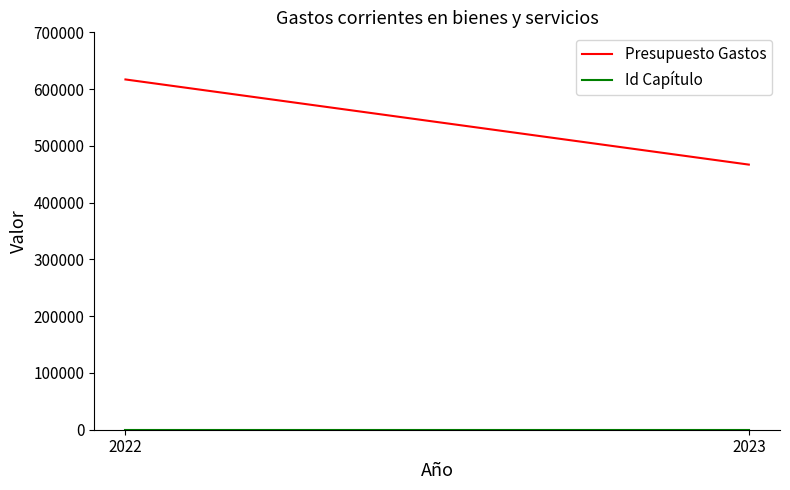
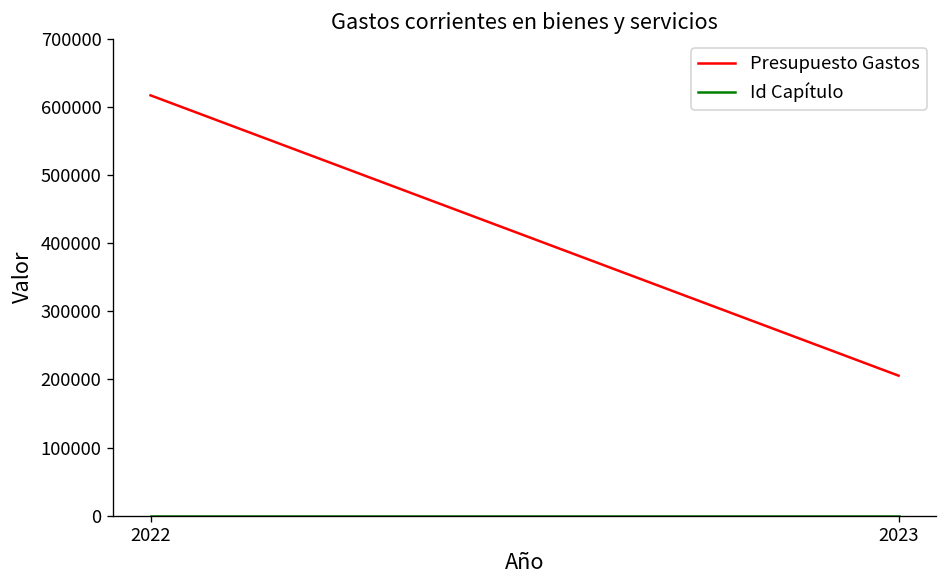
Presupuesto Gastos, 2023: 470000 -> 210000
